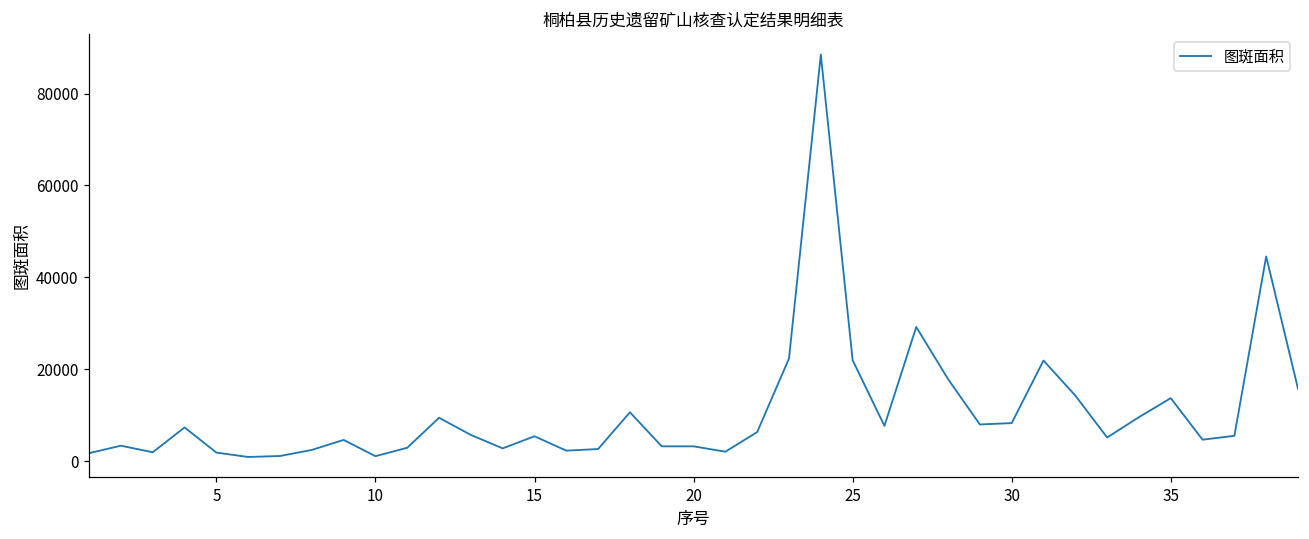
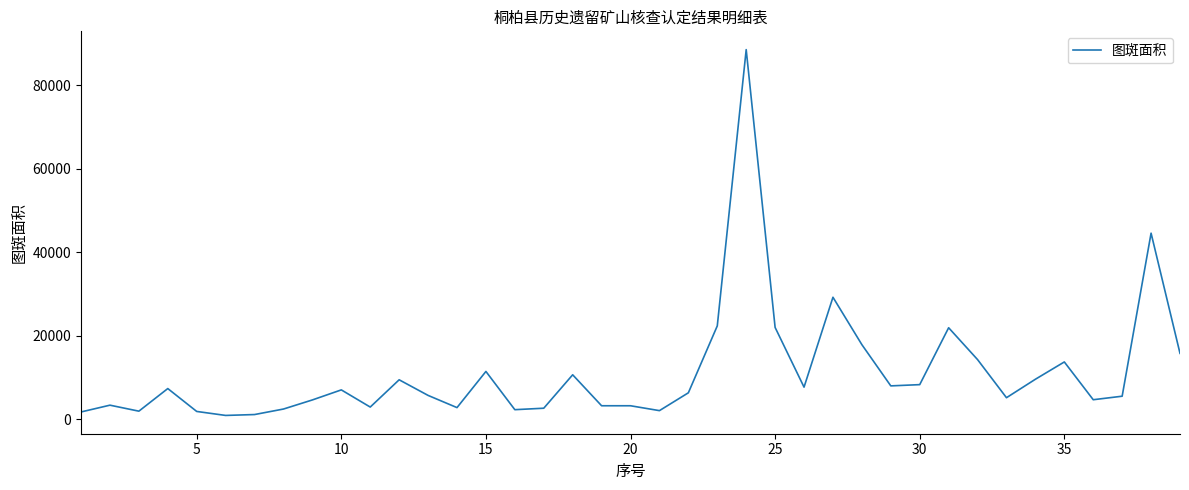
10: 1000 -> 7000
15: 5000 -> 11000
